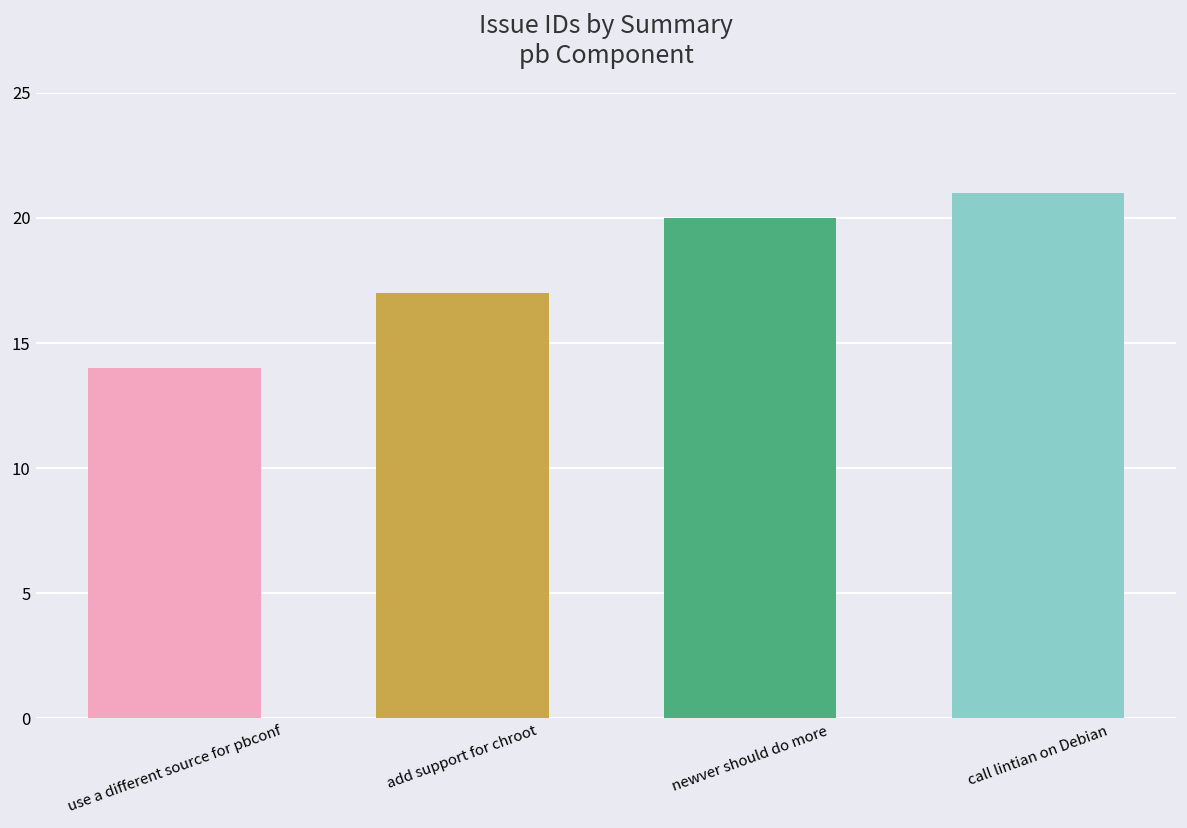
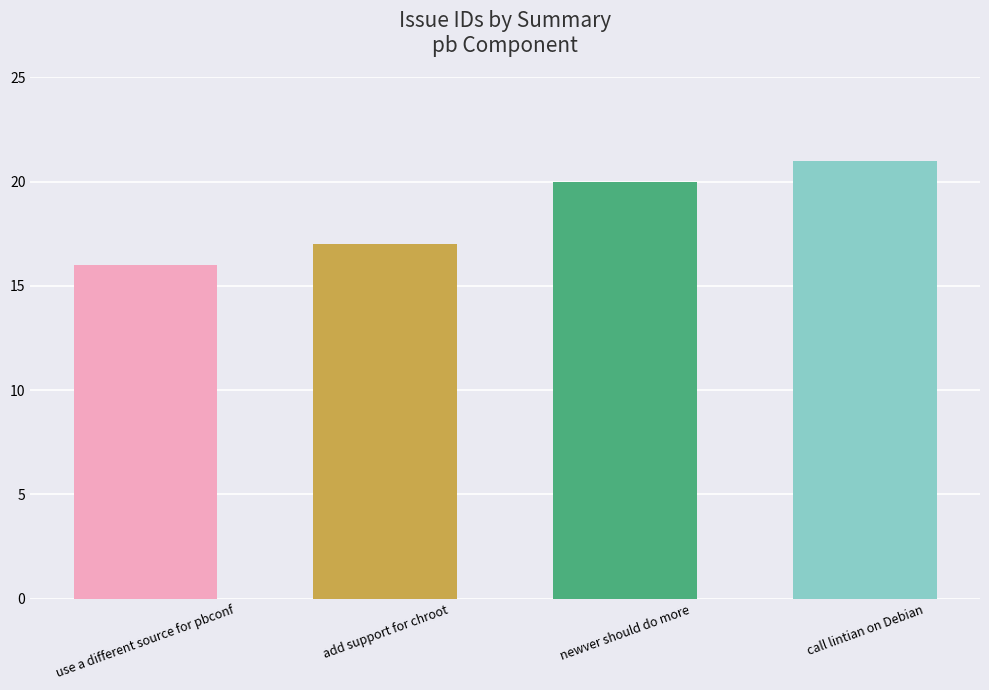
use a different source for pbconf: 14 -> 16
